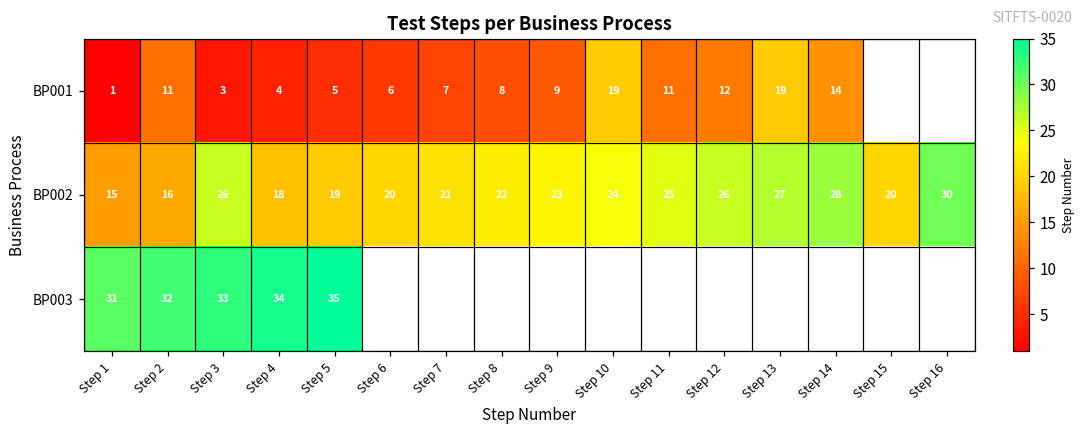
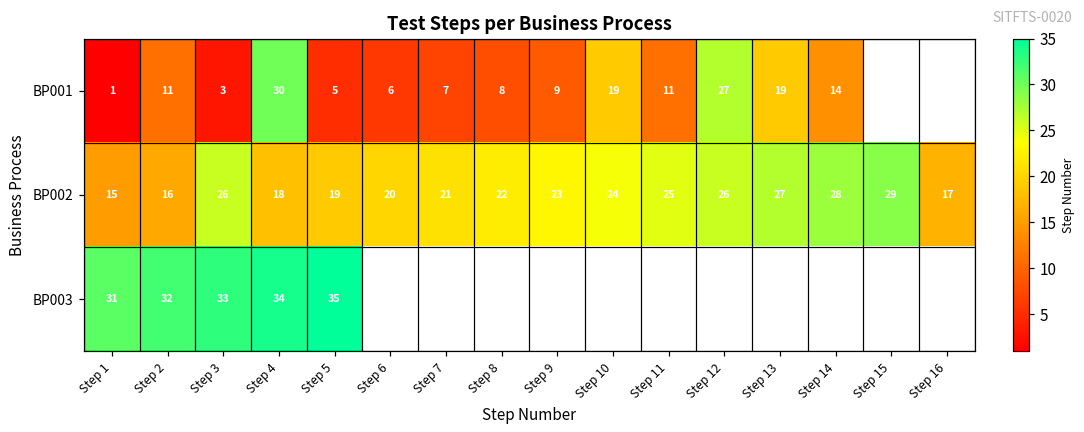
BP001, Step 4: 4 -> 30
BP001, Step 12: 12 -> 27
BP002, Step 15: 20 -> 29
BP002, Step 16: 30 -> 17
